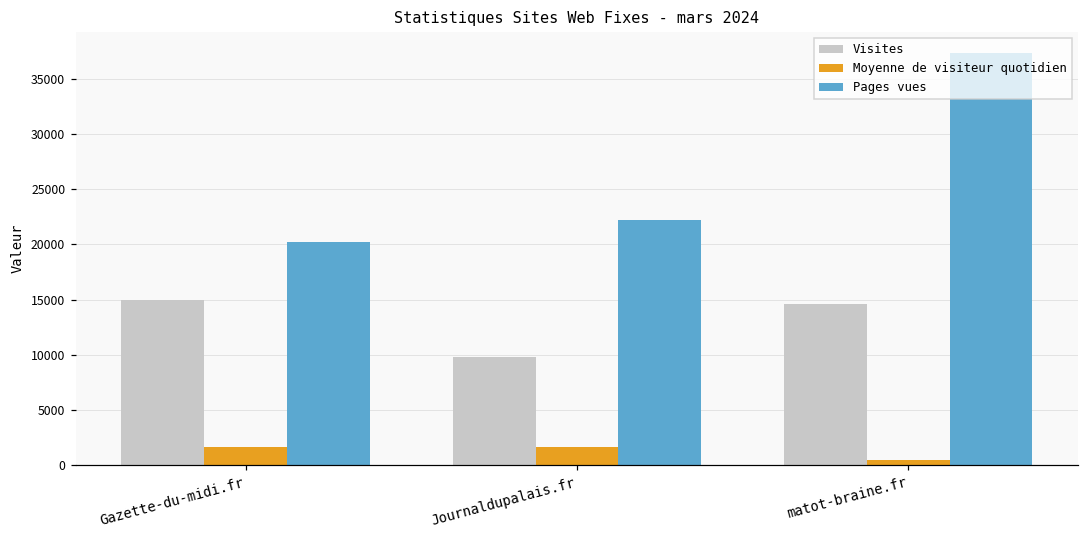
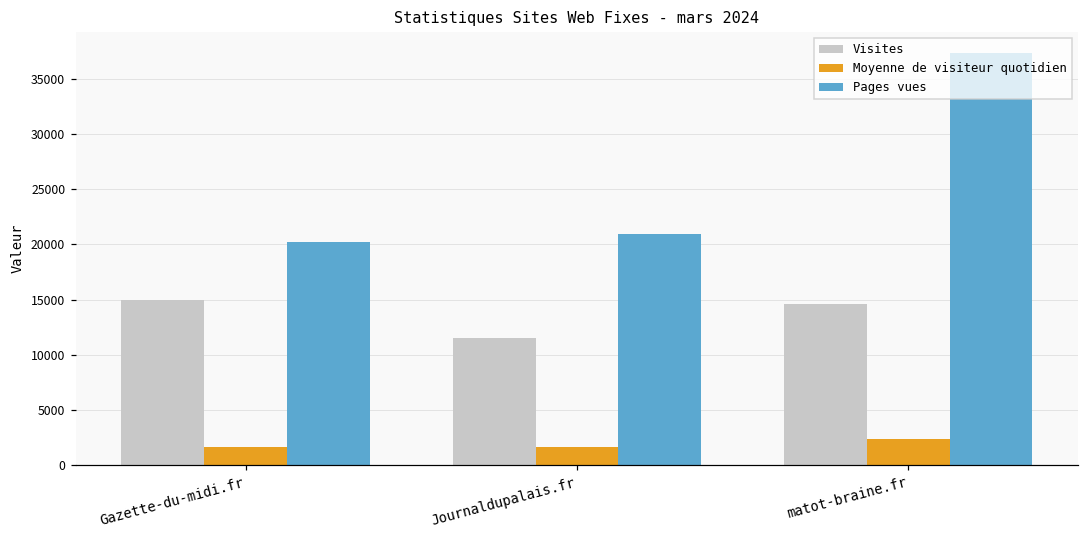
Visites, Journaldupalais.fr: 9800 -> 11500
Pages vues, Journaldupalais.fr: 22200 -> 20900
Moyenne de visiteur quotidien, matot-braine.fr: 400 -> 2400
